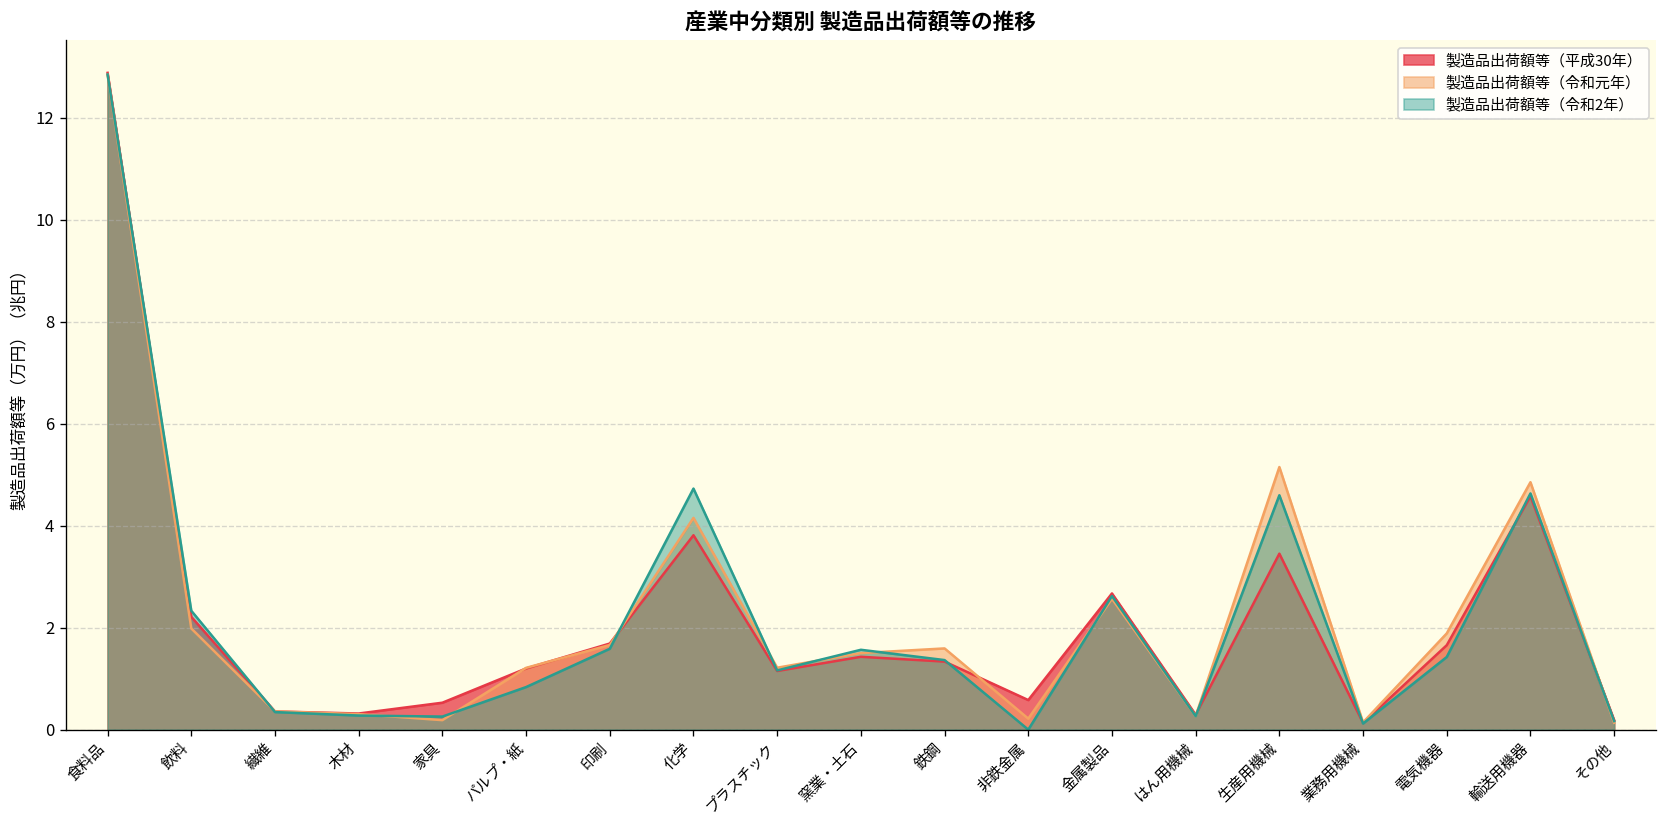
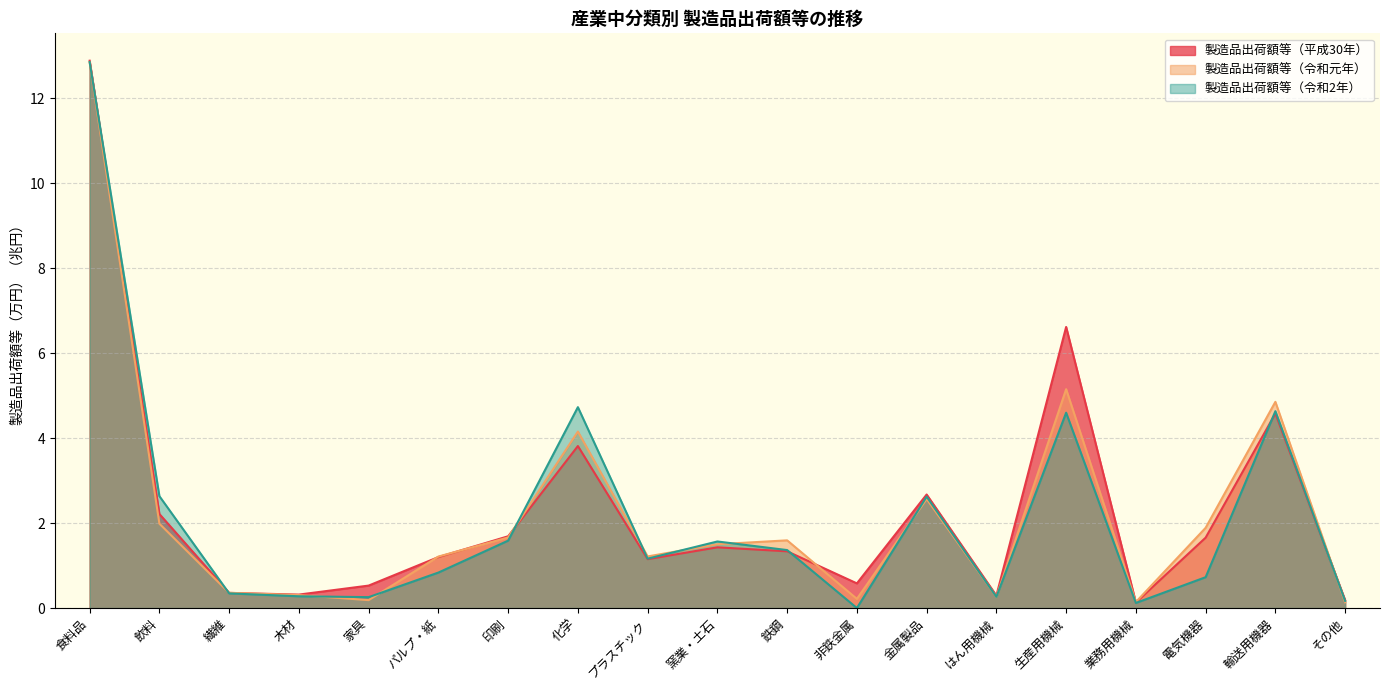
製造品出荷額等（令和2年）, 飲料: 2.3 -> 2.6
製造品出荷額等（平成30年）, 生産用機械: 3.5 -> 6.6
製造品出荷額等（令和2年）, 電気機器: 1.4 -> 0.7
